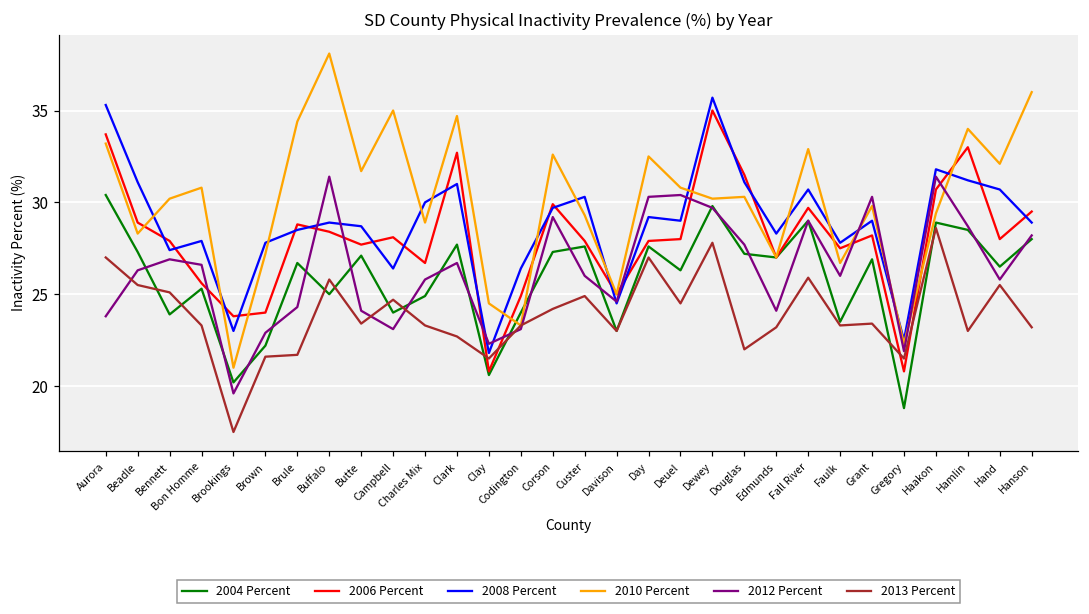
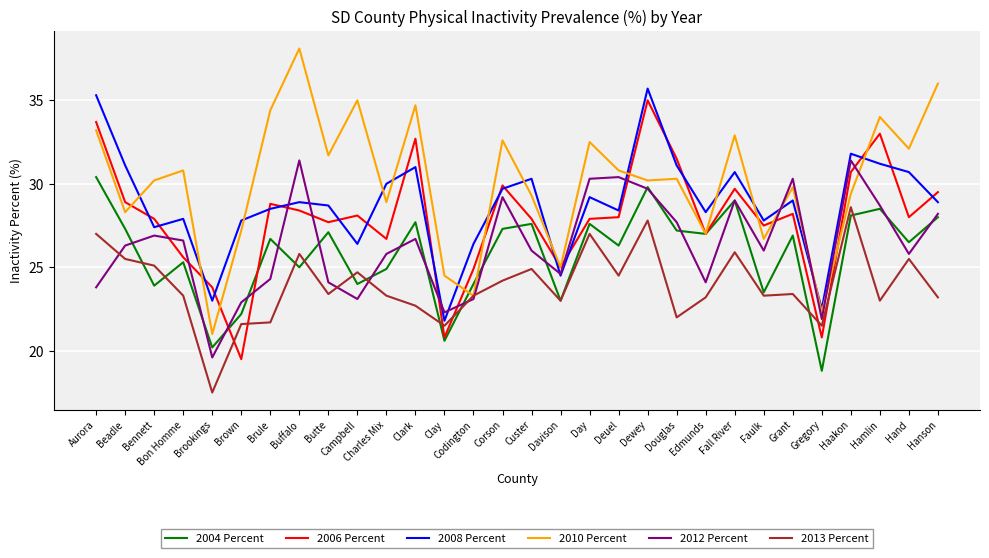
2006 Percent, Brown: 24.0 -> 19.5
2008 Percent, Deuel: 29.0 -> 28.4
2004 Percent, Haakon: 28.9 -> 28.1
